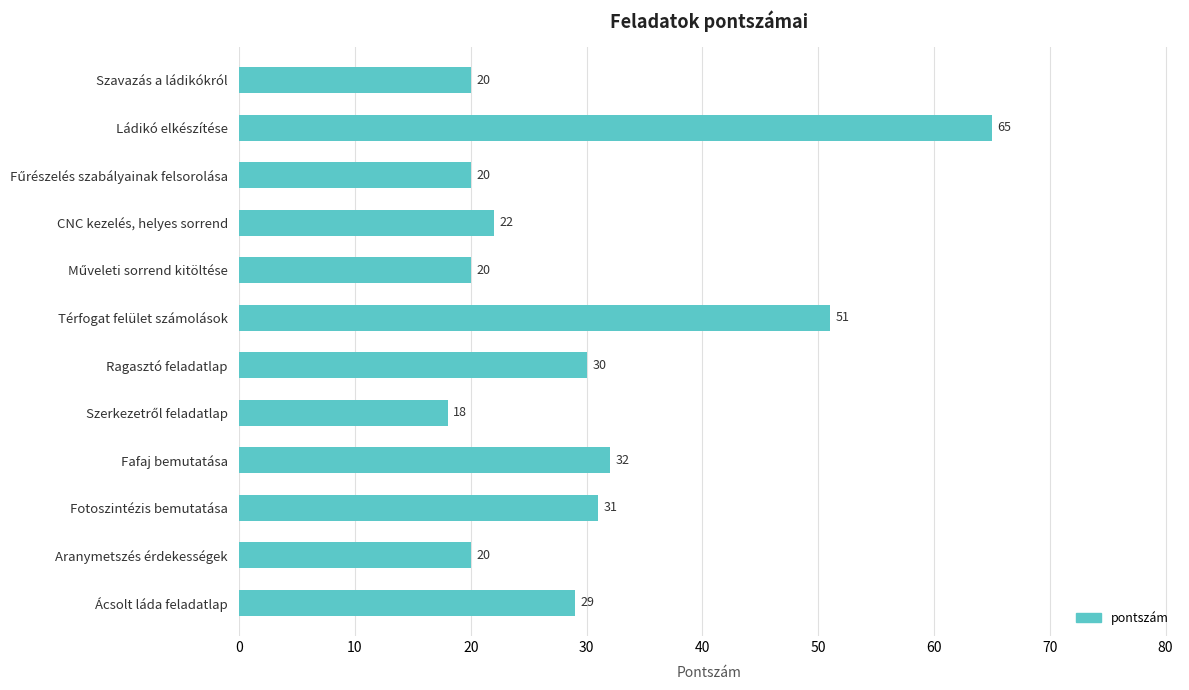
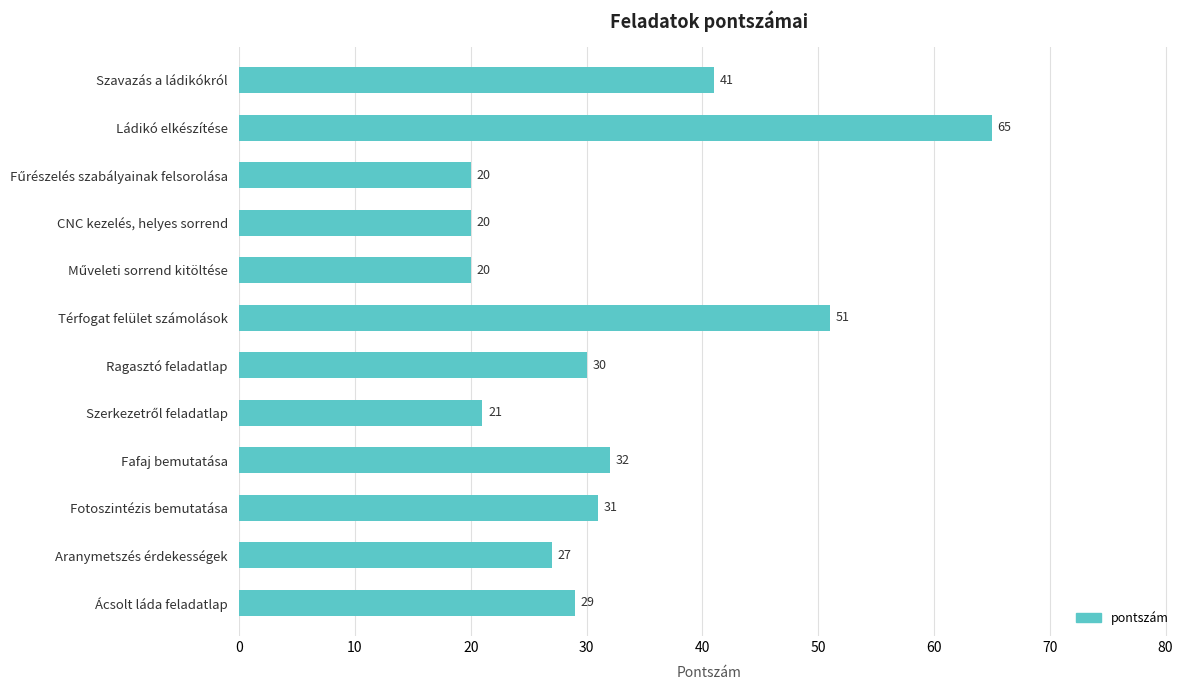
Szavazás a ládikókról: 20 -> 41
CNC kezelés, helyes sorrend: 22 -> 20
Szerkezetről feladatlap: 18 -> 21
Aranymetszés érdekességek: 20 -> 27
